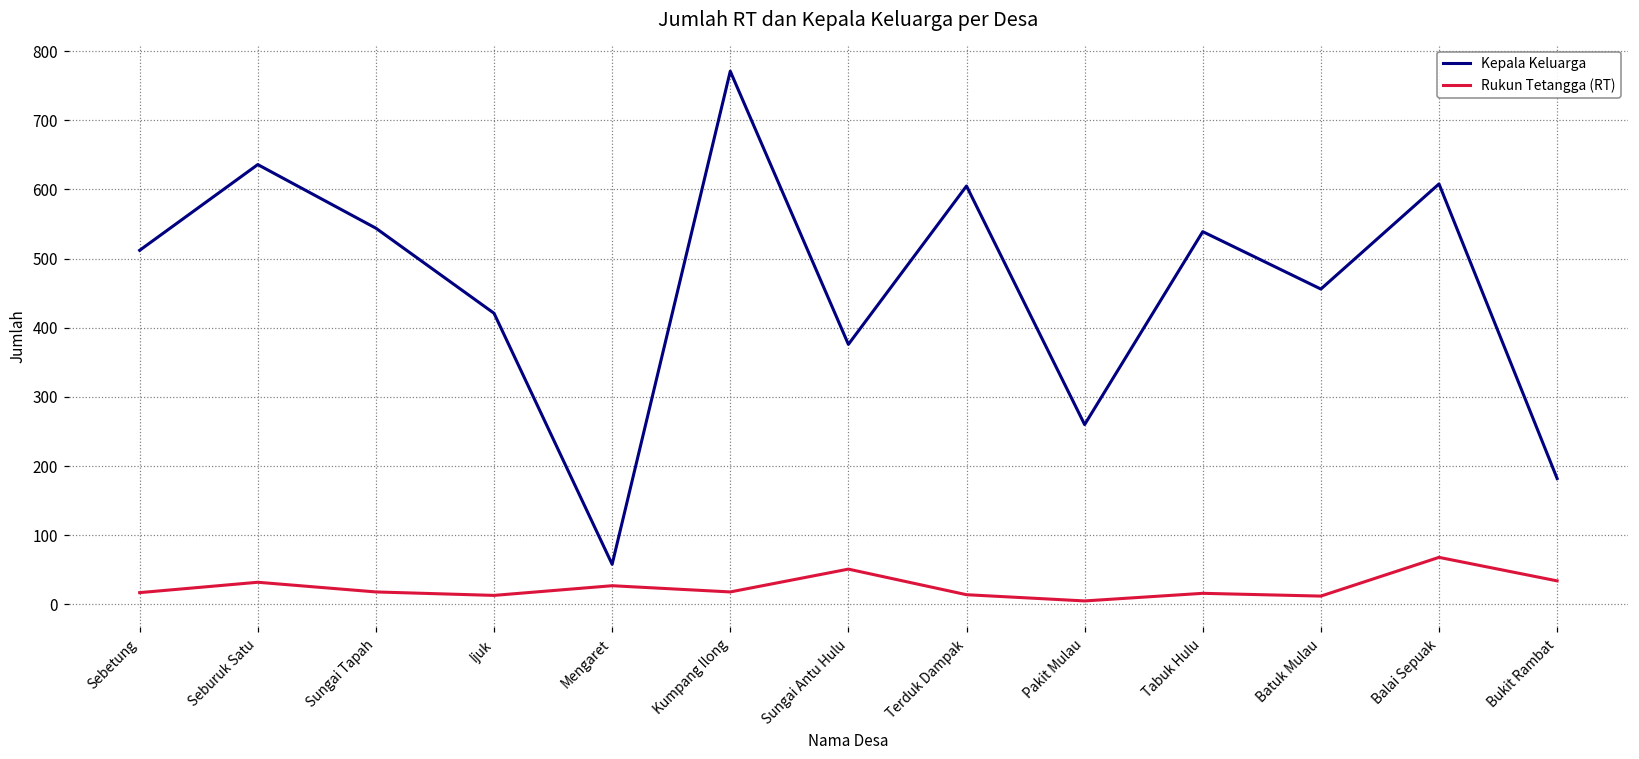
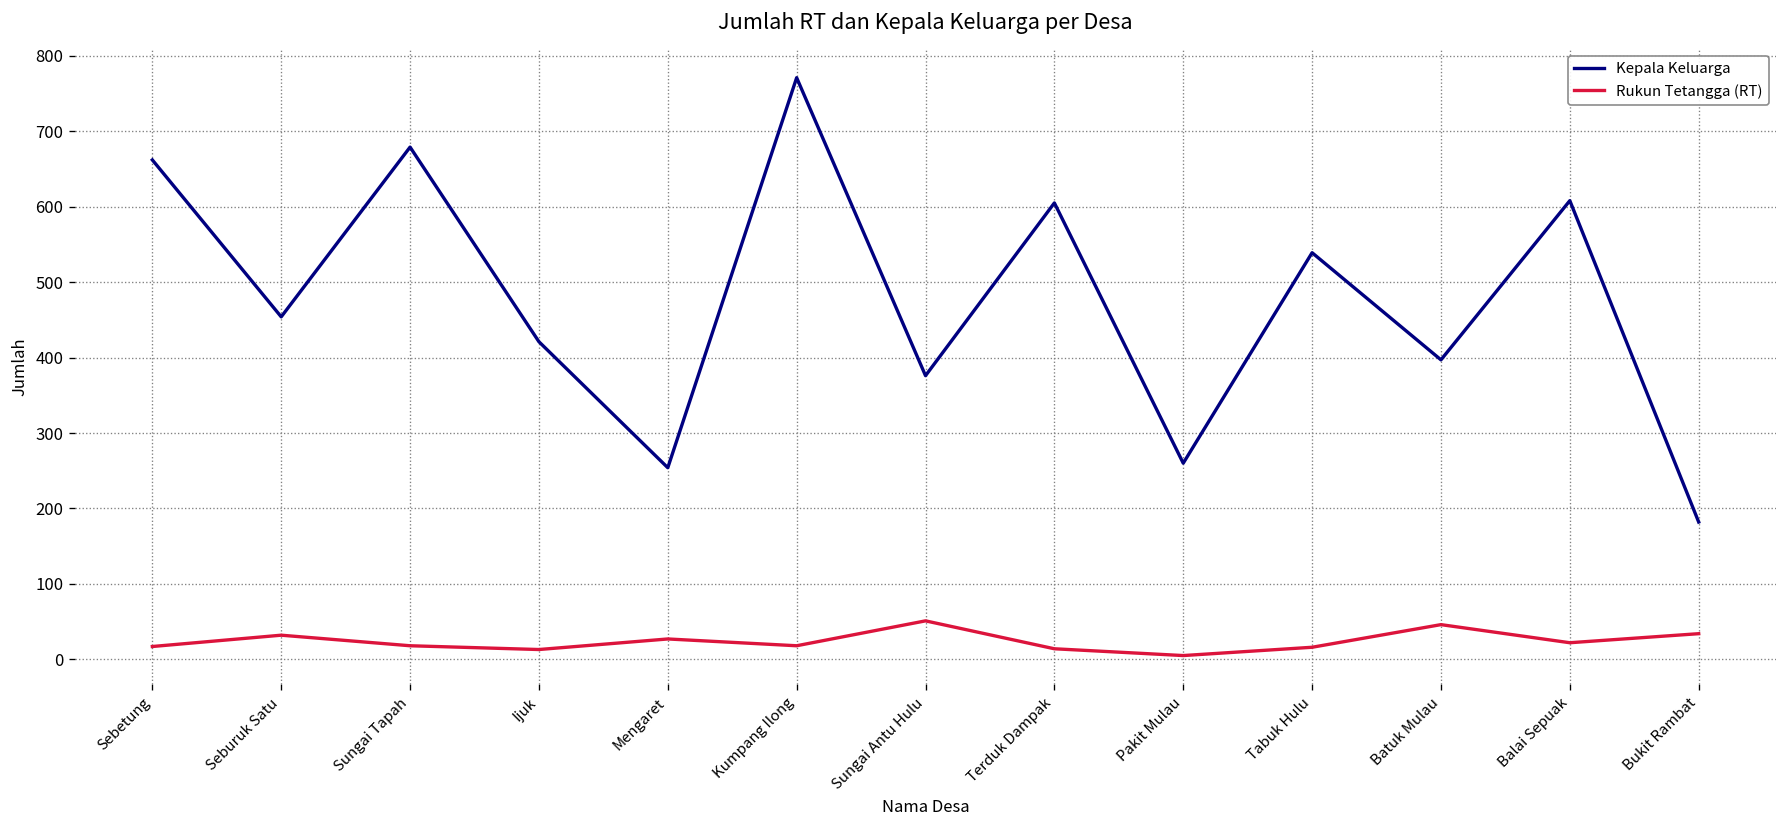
Kepala Keluarga, Sebetung: 510 -> 660
Kepala Keluarga, Seburuk Satu: 640 -> 450
Kepala Keluarga, Sungai Tapah: 540 -> 680
Kepala Keluarga, Mengaret: 60 -> 250
Kepala Keluarga, Batuk Mulau: 460 -> 400
Rukun Tetangga (RT), Batuk Mulau: 10 -> 50
Rukun Tetangga (RT), Balai Sepuak: 70 -> 20
